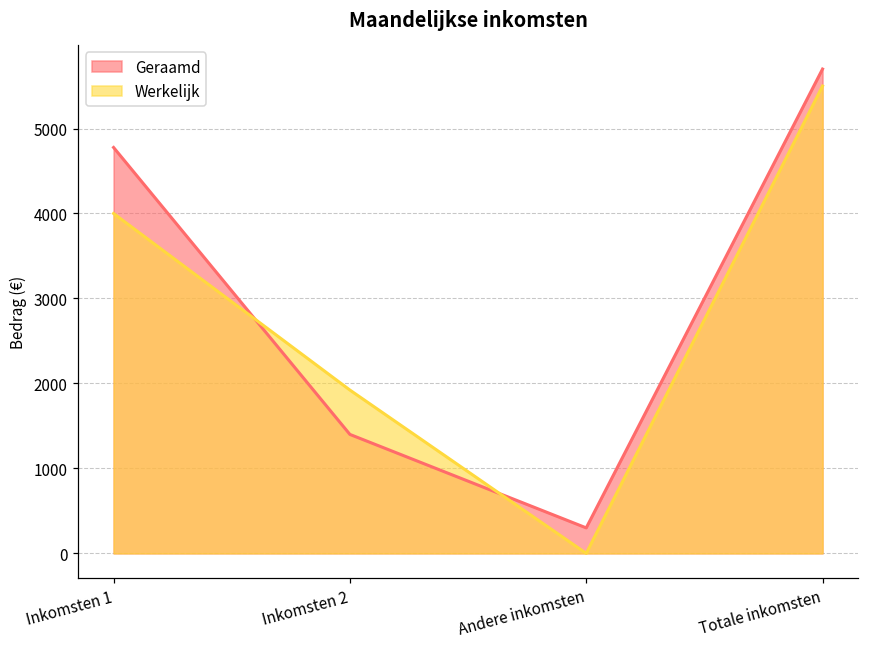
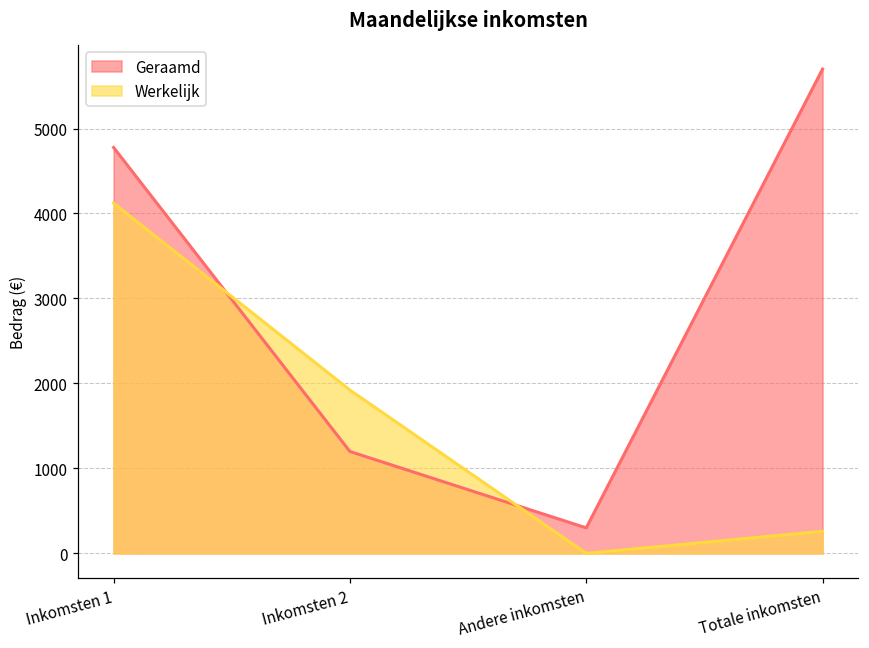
Werkelijk, Inkomsten 1: 4000 -> 4100
Geraamd, Inkomsten 2: 1400 -> 1200
Werkelijk, Totale inkomsten: 5500 -> 300
